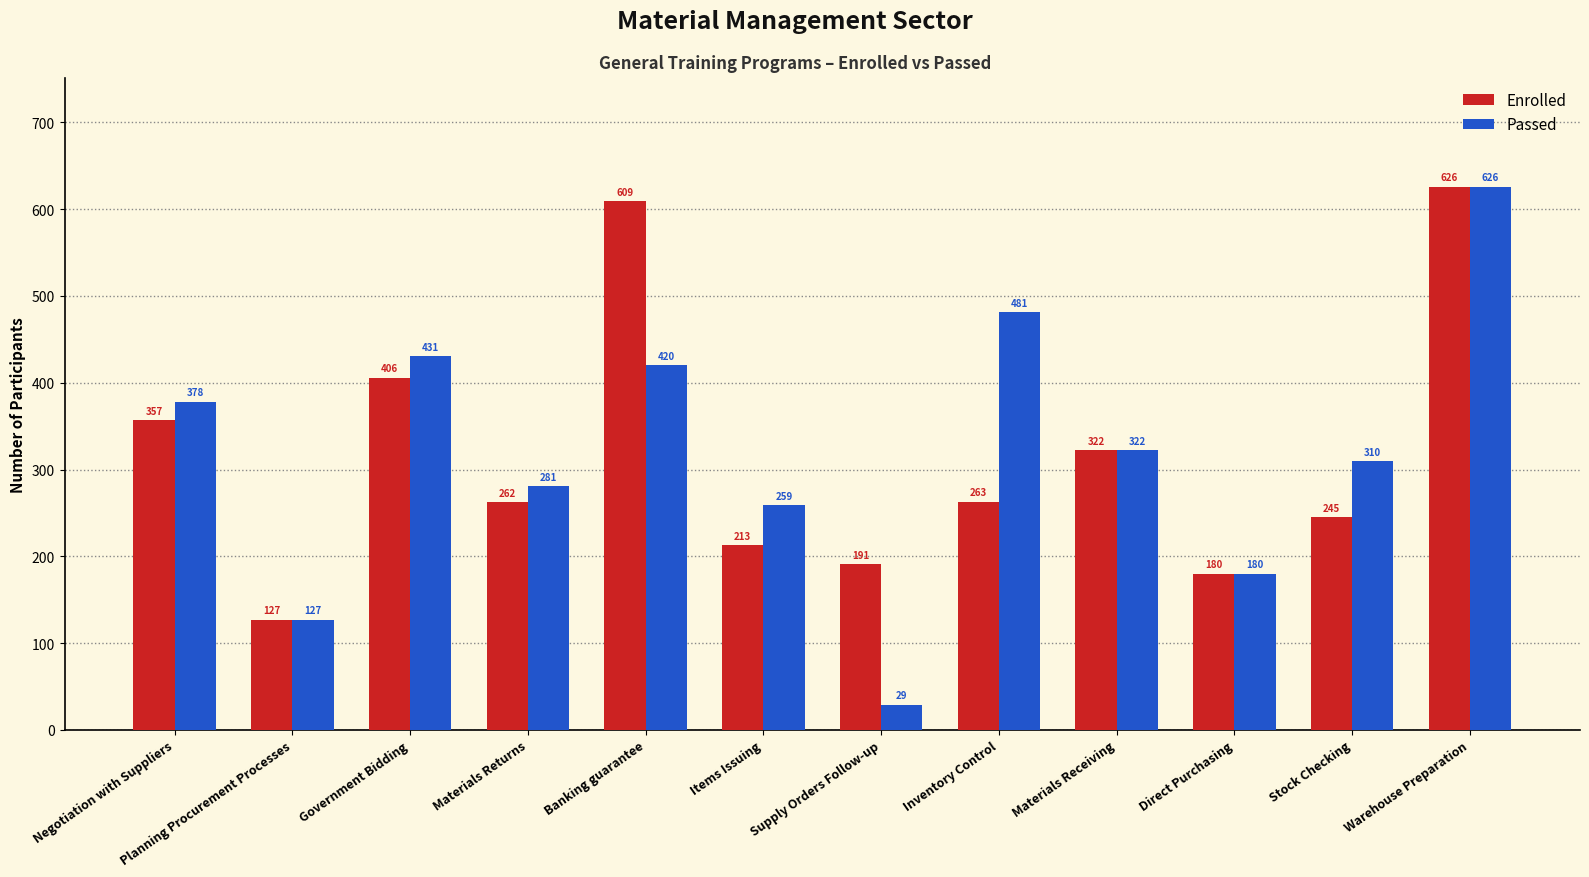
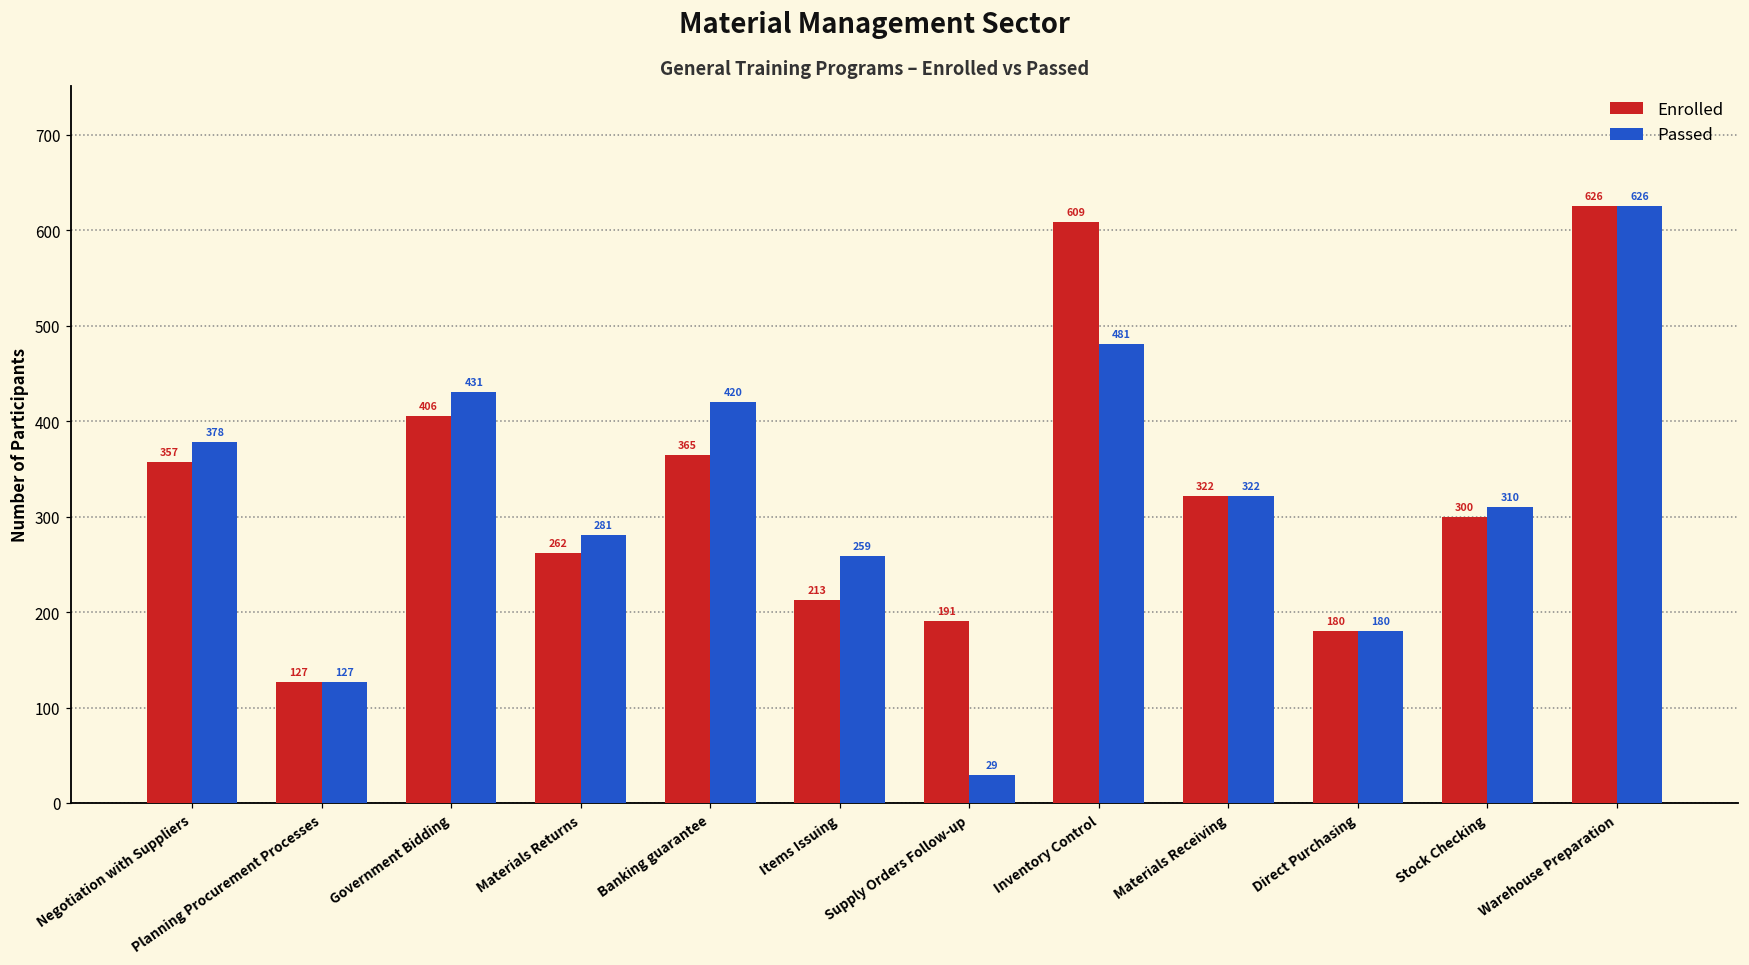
Enrolled, Banking guarantee: 609 -> 365
Enrolled, Inventory Control: 263 -> 609
Enrolled, Stock Checking: 245 -> 300
